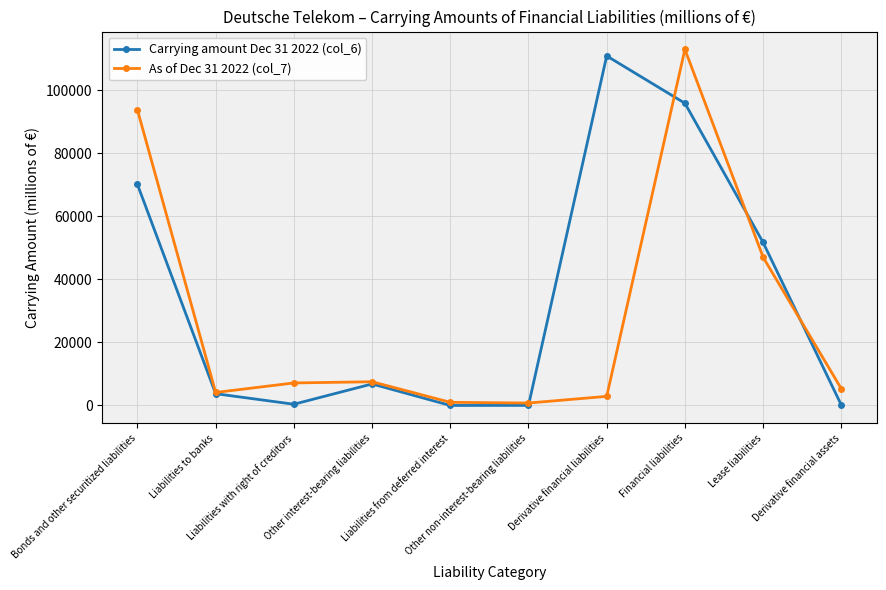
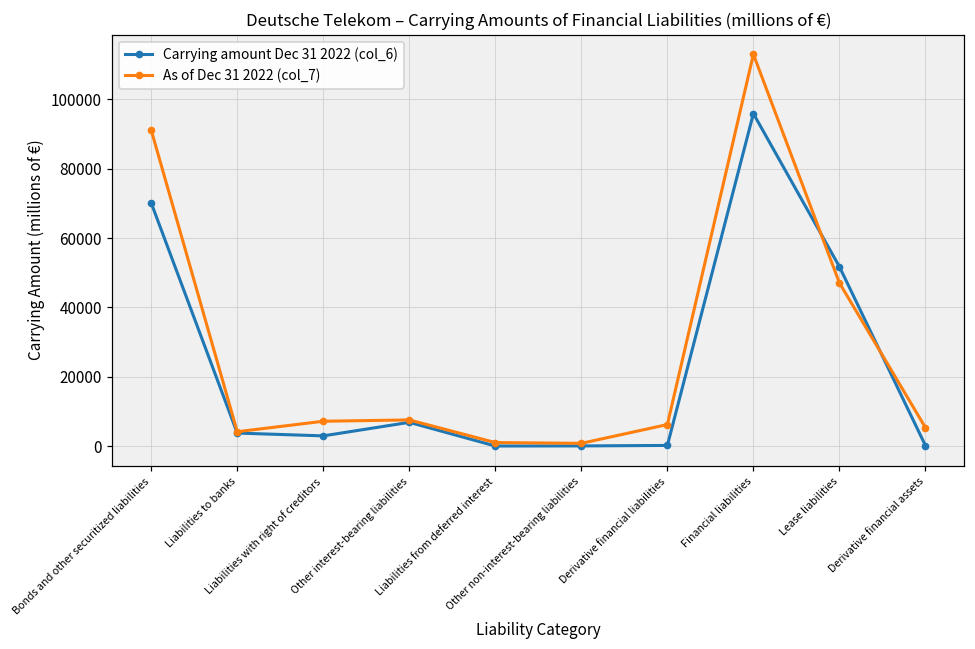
As of Dec 31 2022 (col_7), Bonds and other securitized liabilities: 94000 -> 91000
Carrying amount Dec 31 2022 (col_6), Liabilities with right of creditors: 0 -> 3000
Carrying amount Dec 31 2022 (col_6), Derivative financial liabilities: 111000 -> 0
As of Dec 31 2022 (col_7), Derivative financial liabilities: 3000 -> 6000
